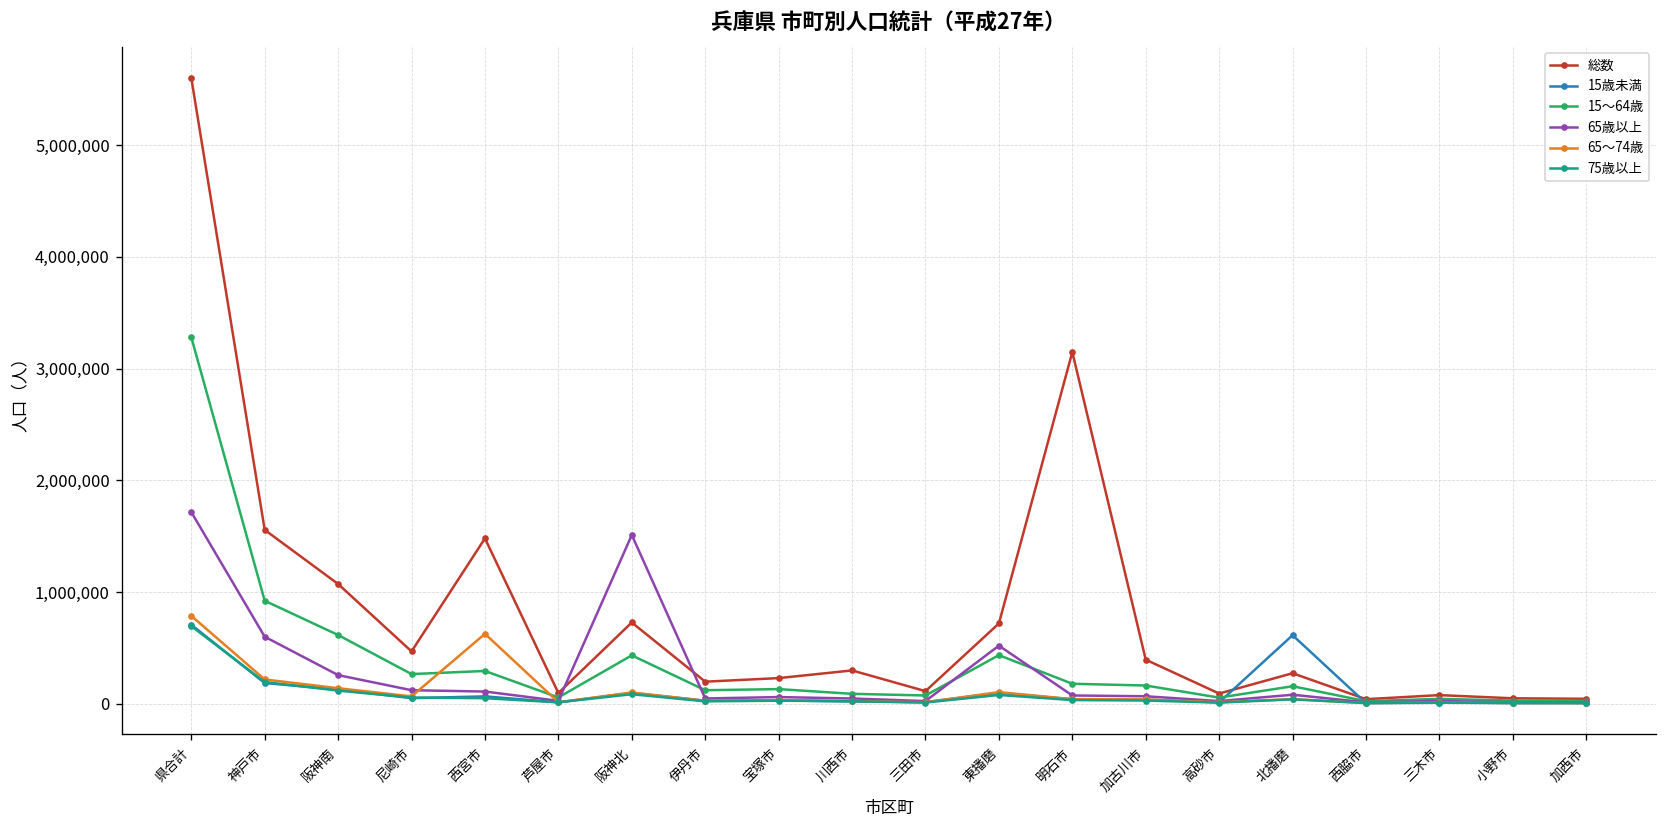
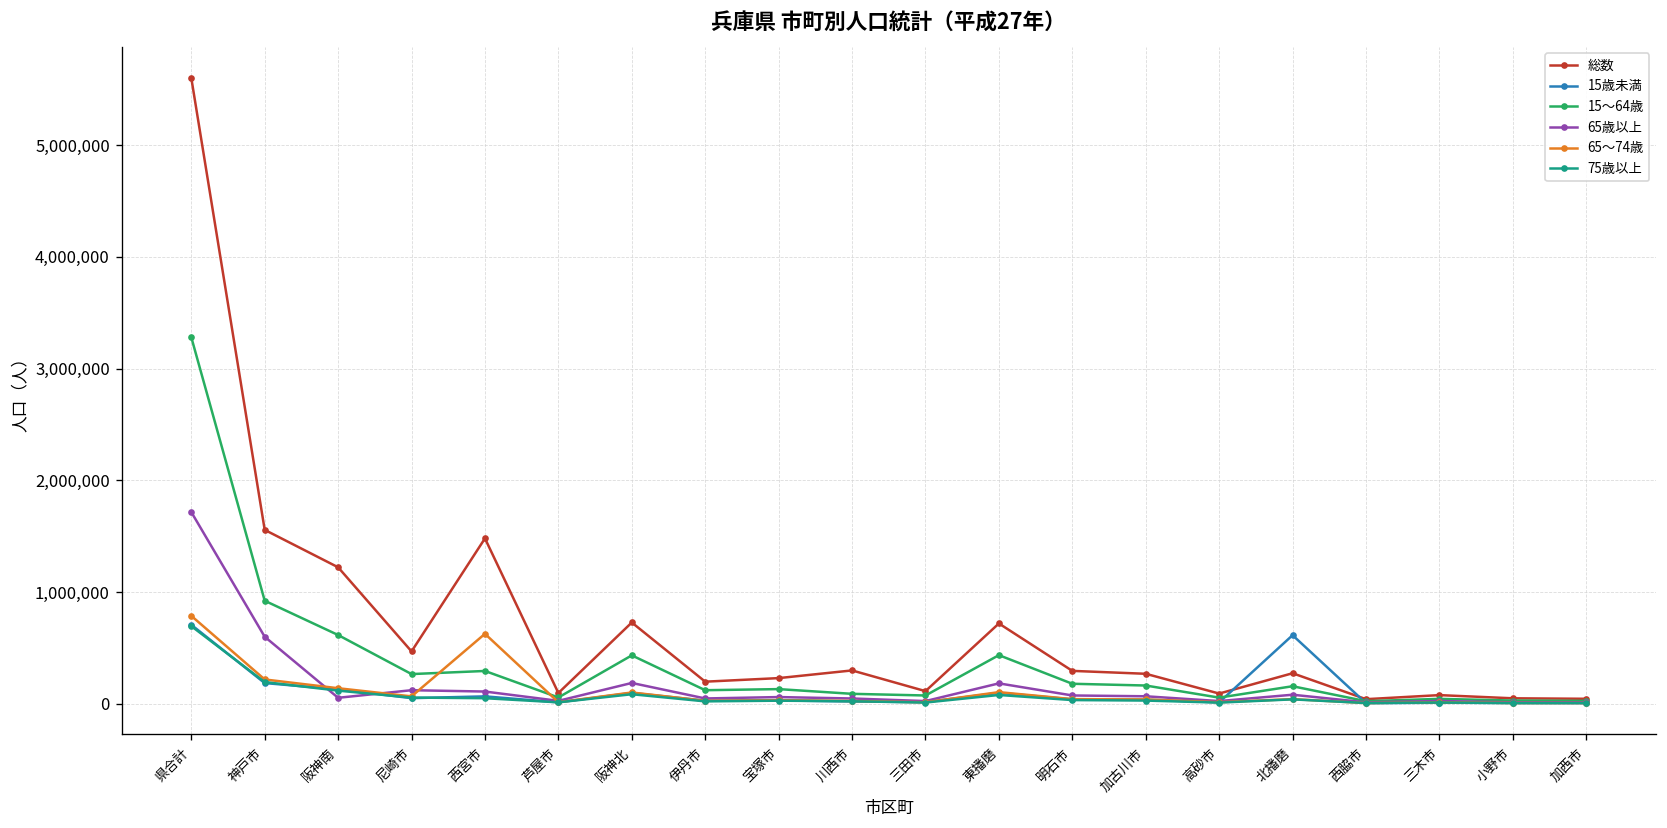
総数, 阪神南: 1,100,000 -> 1,200,000
65歳以上, 阪神南: 300,000 -> 100,000
65歳以上, 阪神北: 1,500,000 -> 200,000
65歳以上, 東播磨: 500,000 -> 200,000
総数, 明石市: 3,100,000 -> 300,000
総数, 加古川市: 400,000 -> 300,000
